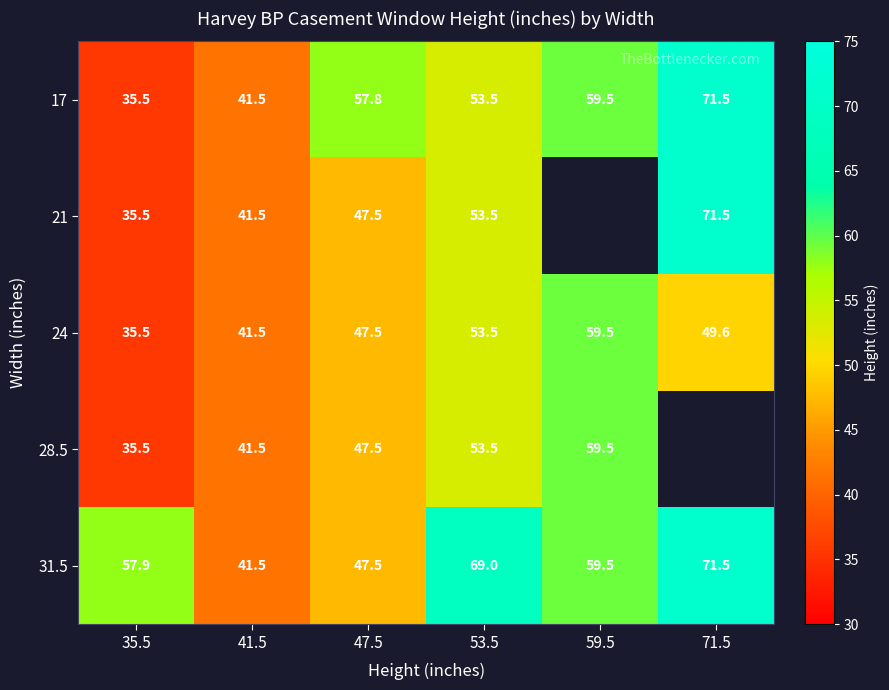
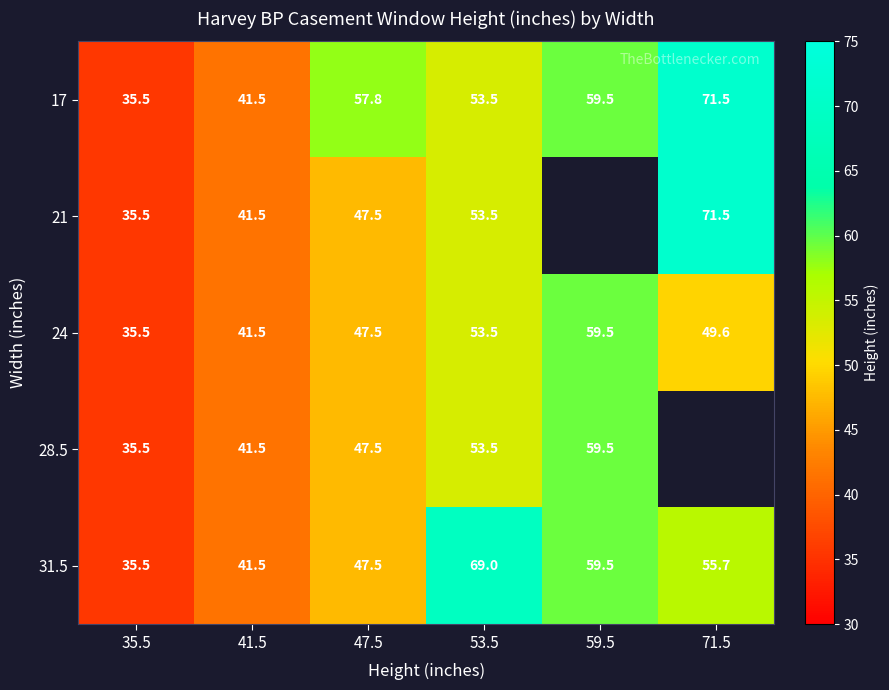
31.5, 35.5: 57.9 -> 35.5
31.5, 71.5: 71.5 -> 55.7
